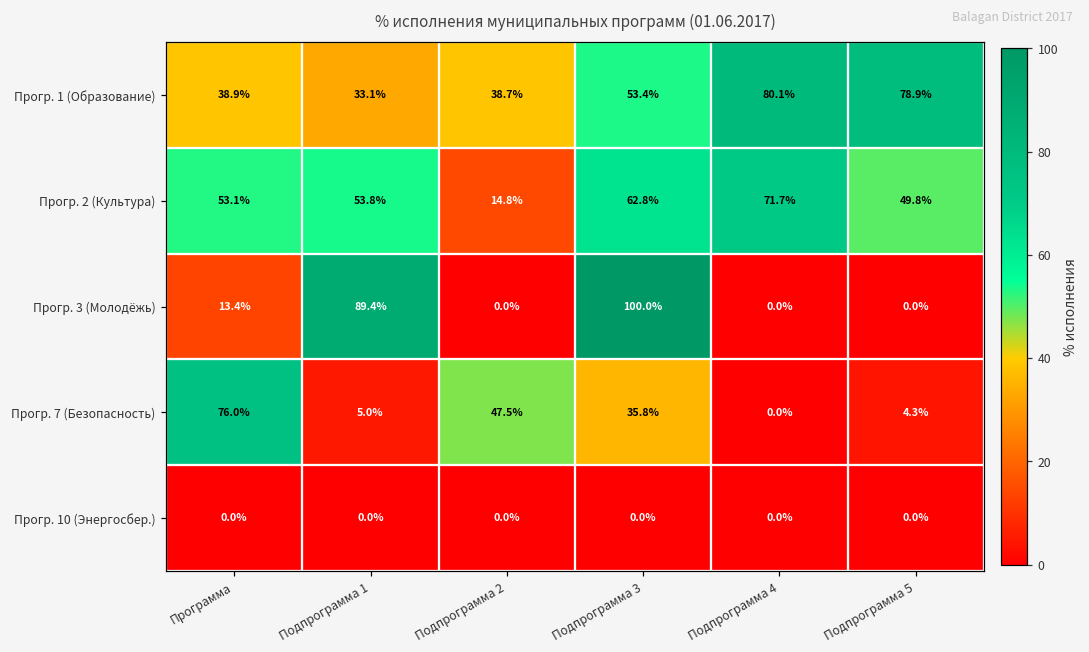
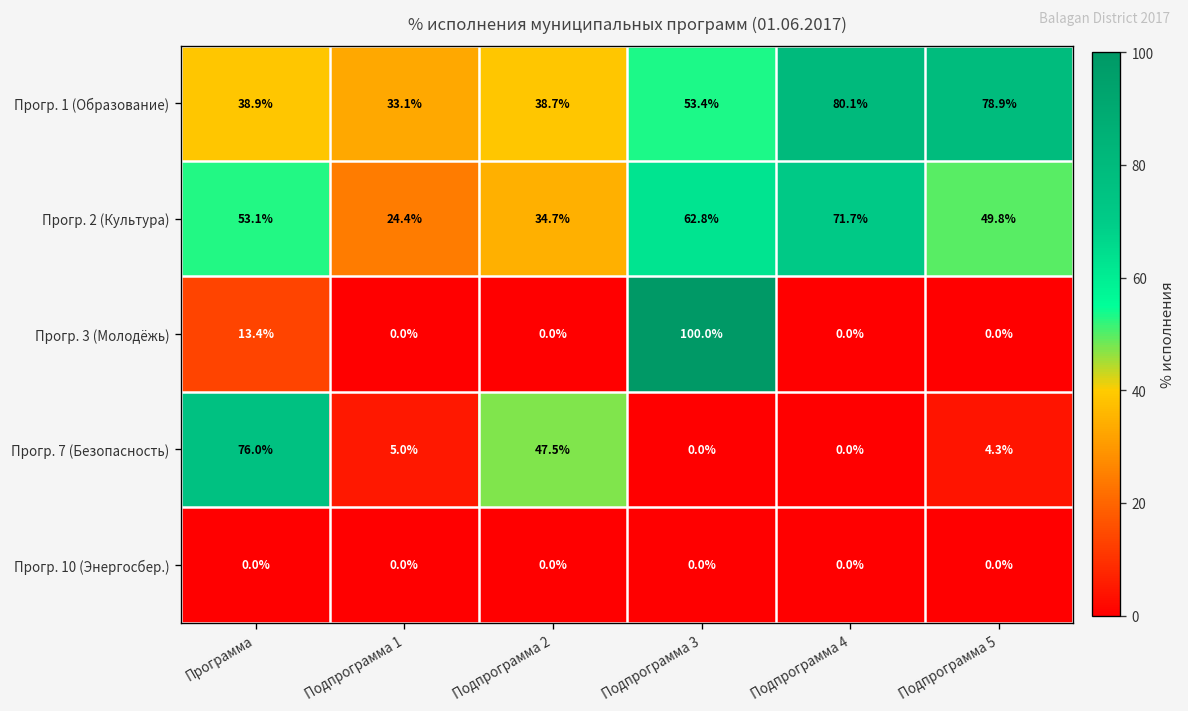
Прогр. 2 (Культура), Подпрограмма 1: 53.8% -> 24.4%
Прогр. 2 (Культура), Подпрограмма 2: 14.8% -> 34.7%
Прогр. 3 (Молодёжь), Подпрограмма 1: 89.4% -> 0.0%
Прогр. 7 (Безопасность), Подпрограмма 3: 35.8% -> 0.0%
